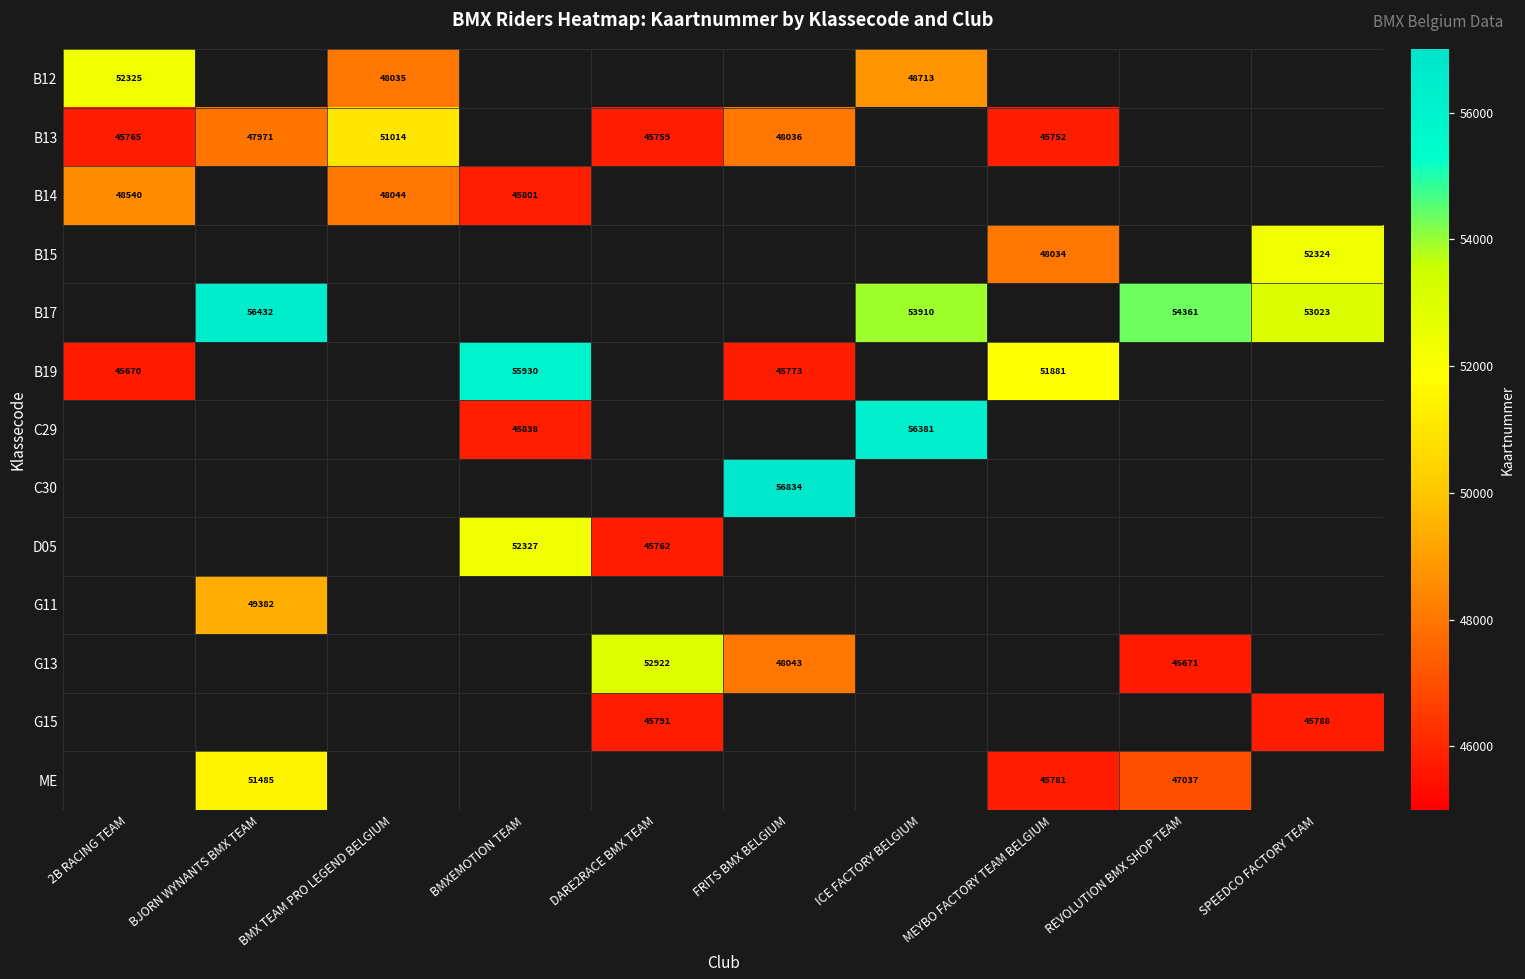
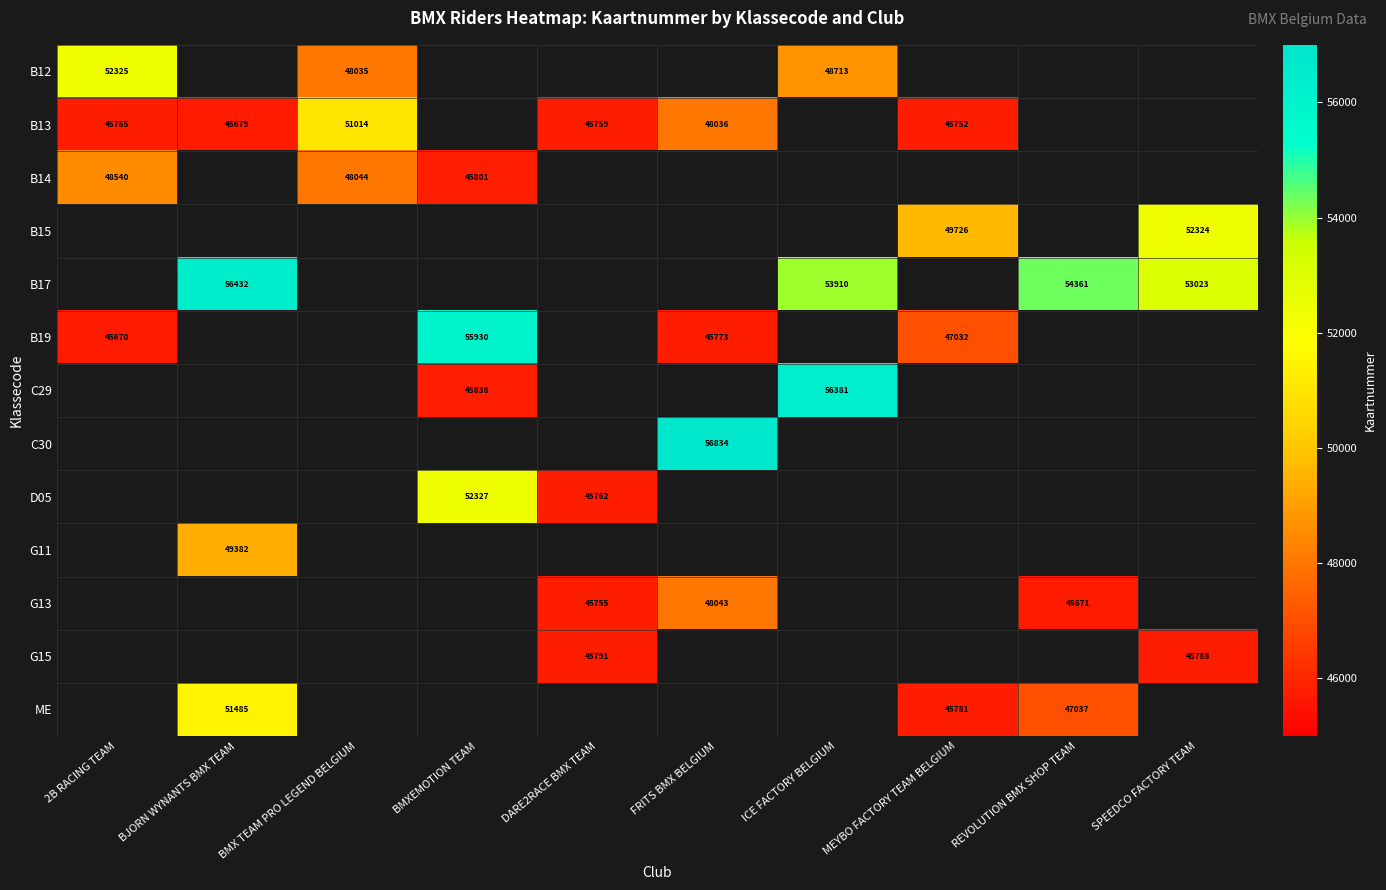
B13, BJORN WYNANTS BMX TEAM: 47971 -> 45679
B15, MEYBO FACTORY TEAM BELGIUM: 48034 -> 49726
B19, MEYBO FACTORY TEAM BELGIUM: 51881 -> 47032
G13, DARE2RACE BMX TEAM: 52922 -> 45755
